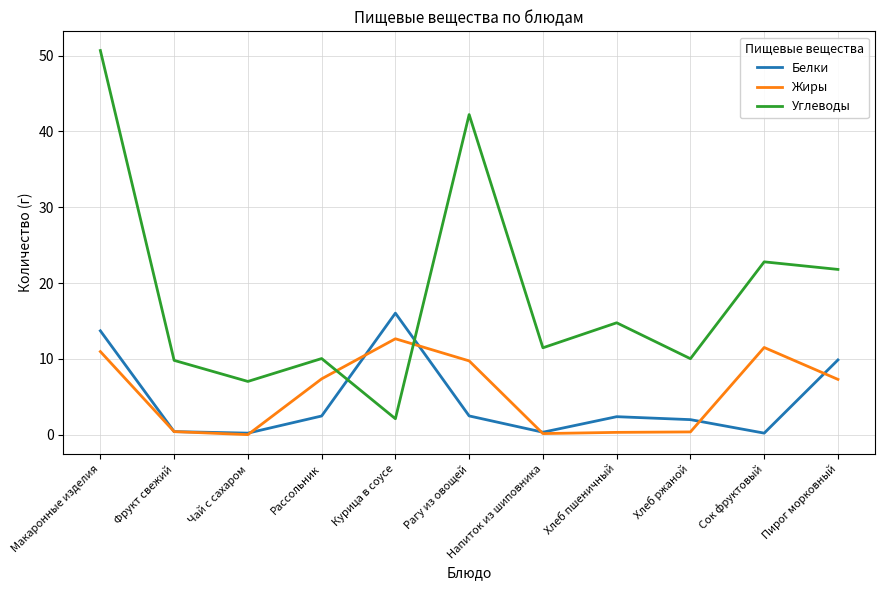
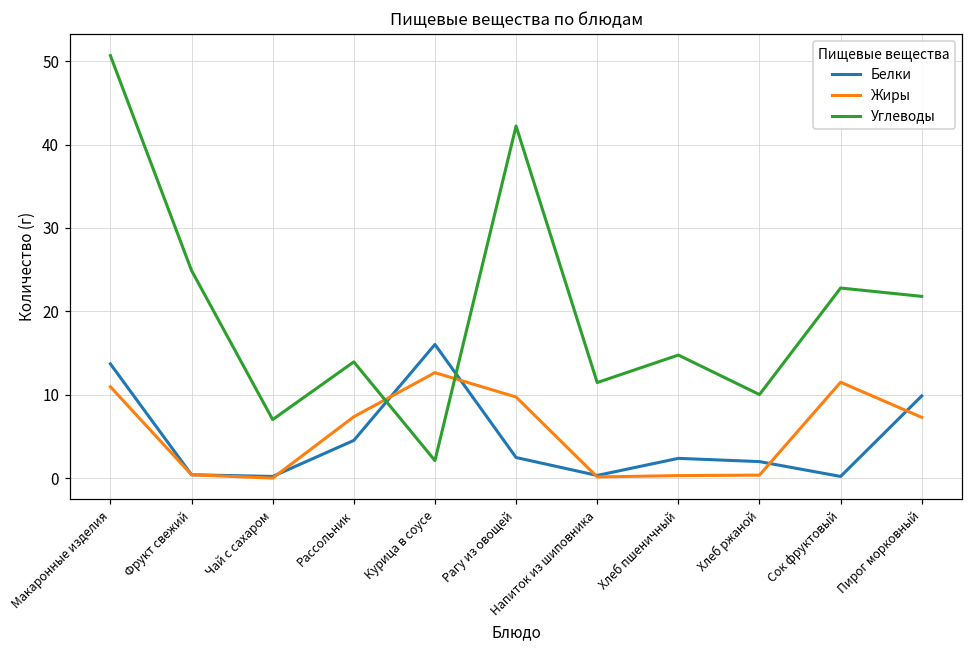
Углеводы, Фрукт свежий: 10 -> 25
Белки, Рассольник: 2 -> 5
Углеводы, Рассольник: 10 -> 14
